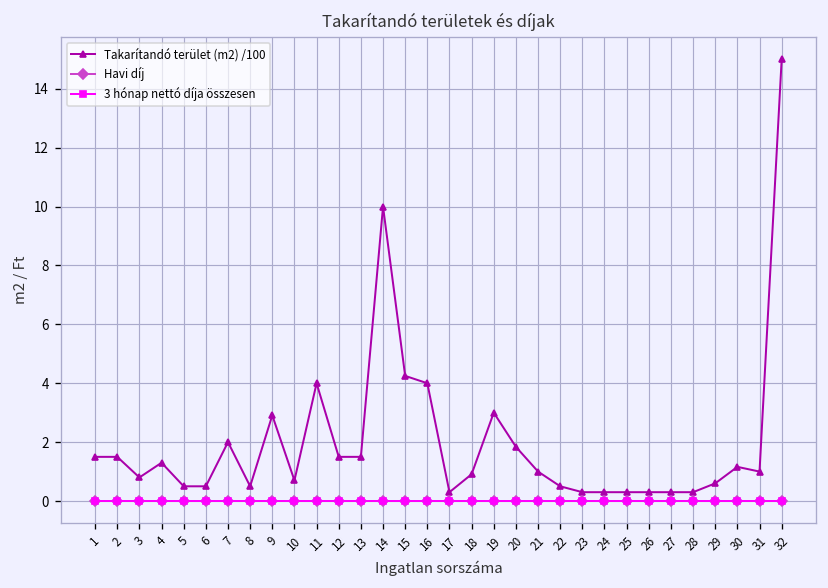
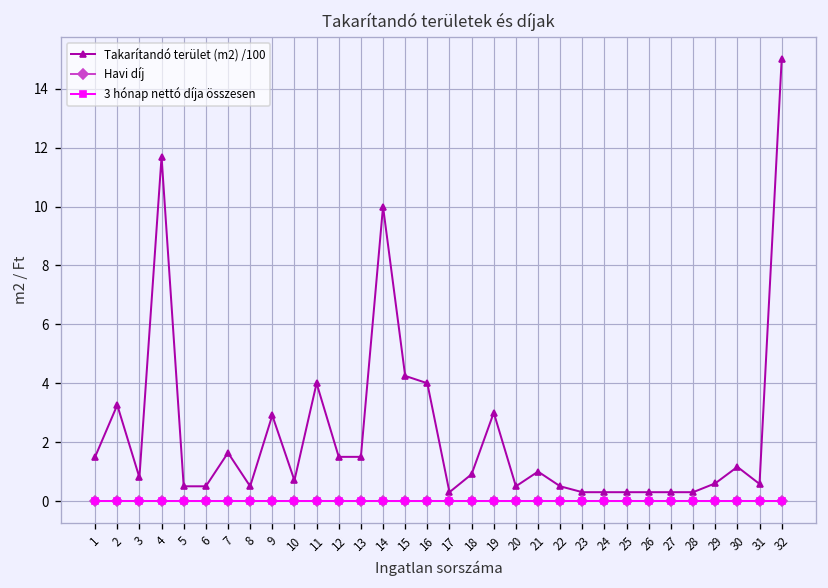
Takarítandó terület (m2) /100, 2: 1.5 -> 3.3
Takarítandó terület (m2) /100, 4: 1.3 -> 11.7
Takarítandó terület (m2) /100, 7: 2.0 -> 1.6
Takarítandó terület (m2) /100, 20: 1.8 -> 0.5
Takarítandó terület (m2) /100, 31: 1.0 -> 0.6
